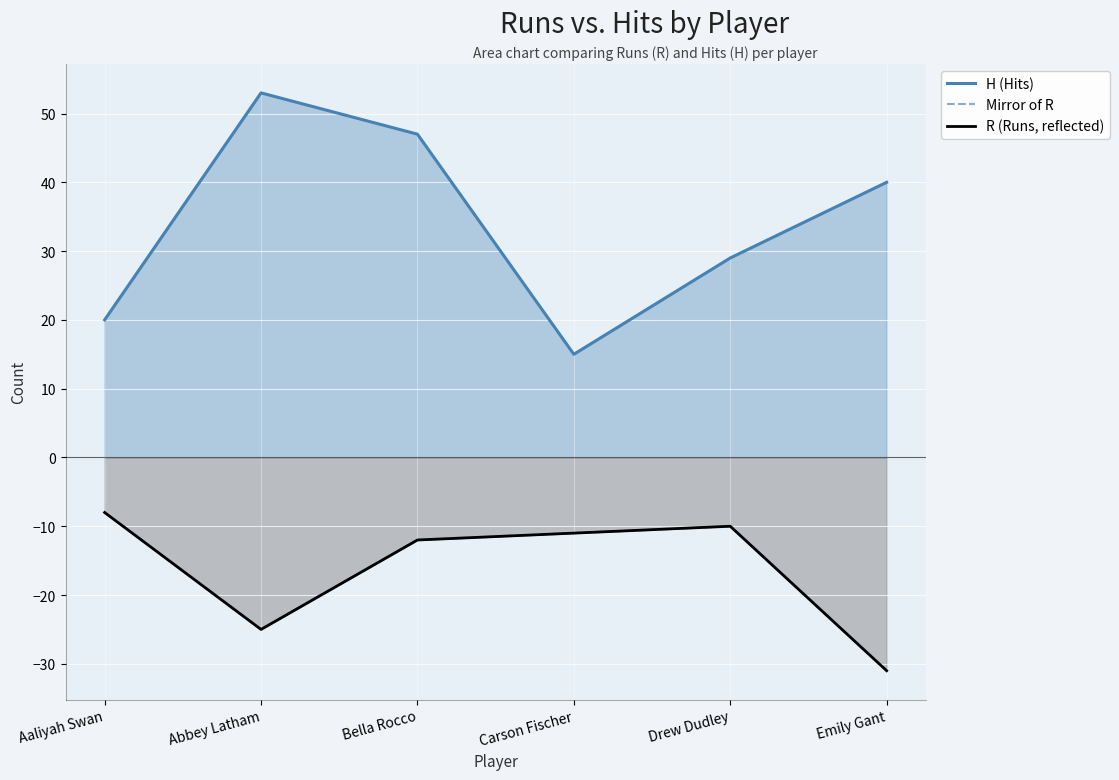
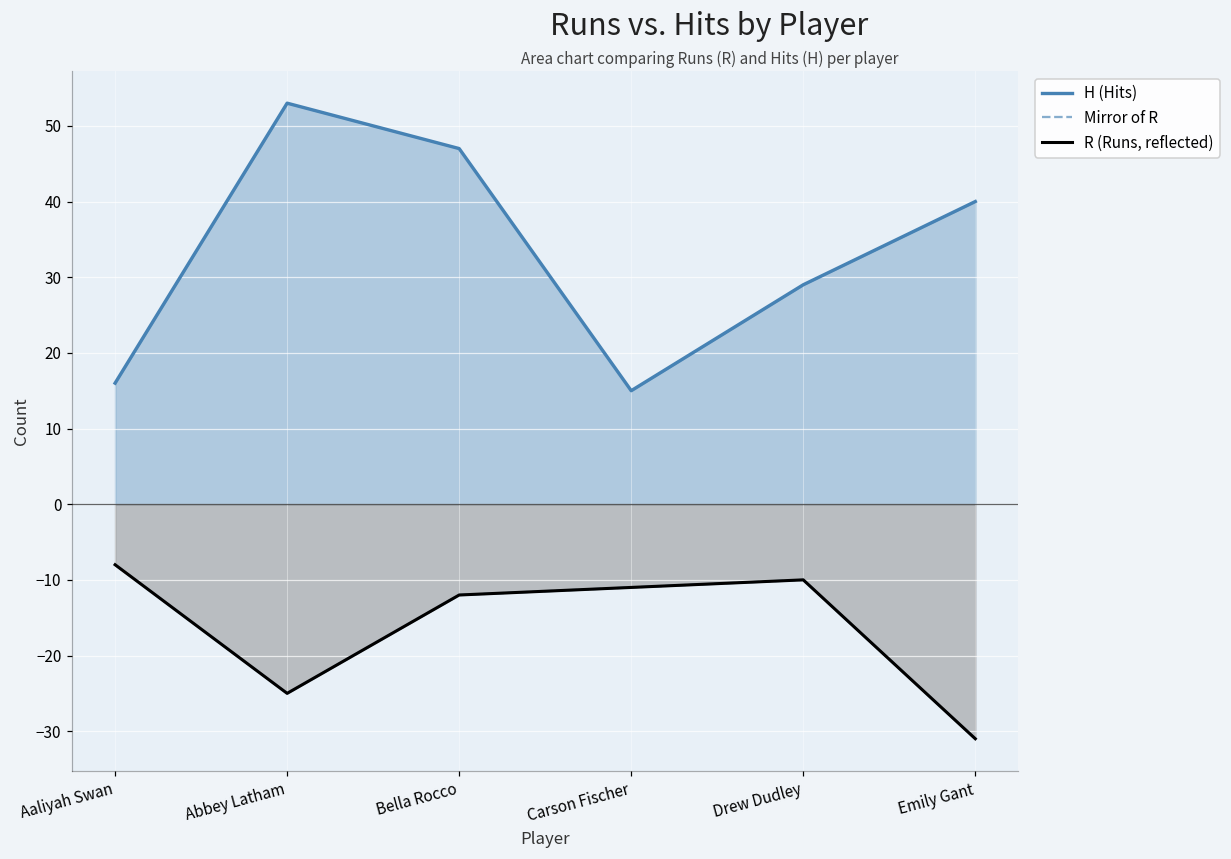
H (Hits), Aaliyah Swan: 20 -> 16
